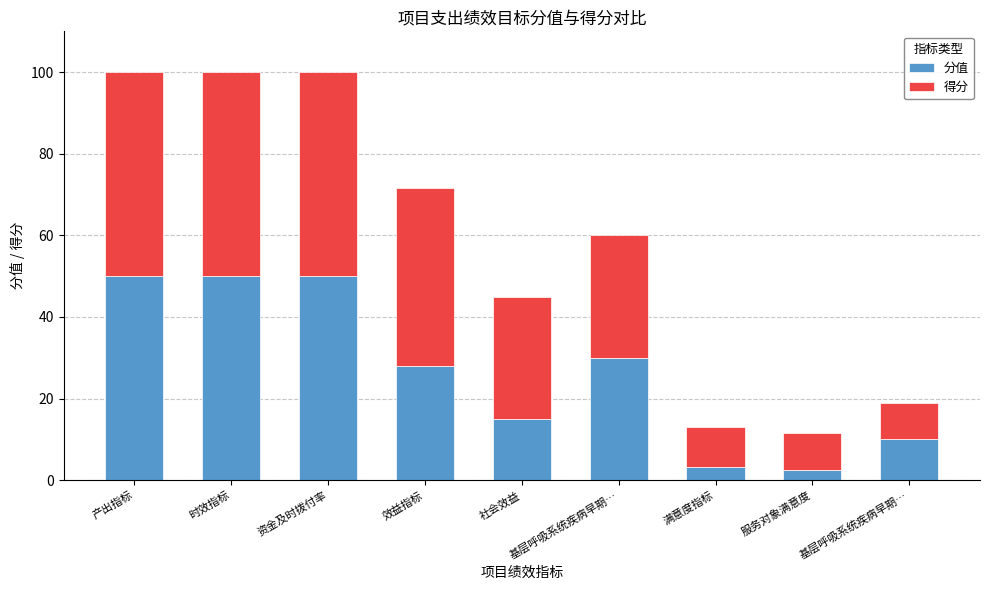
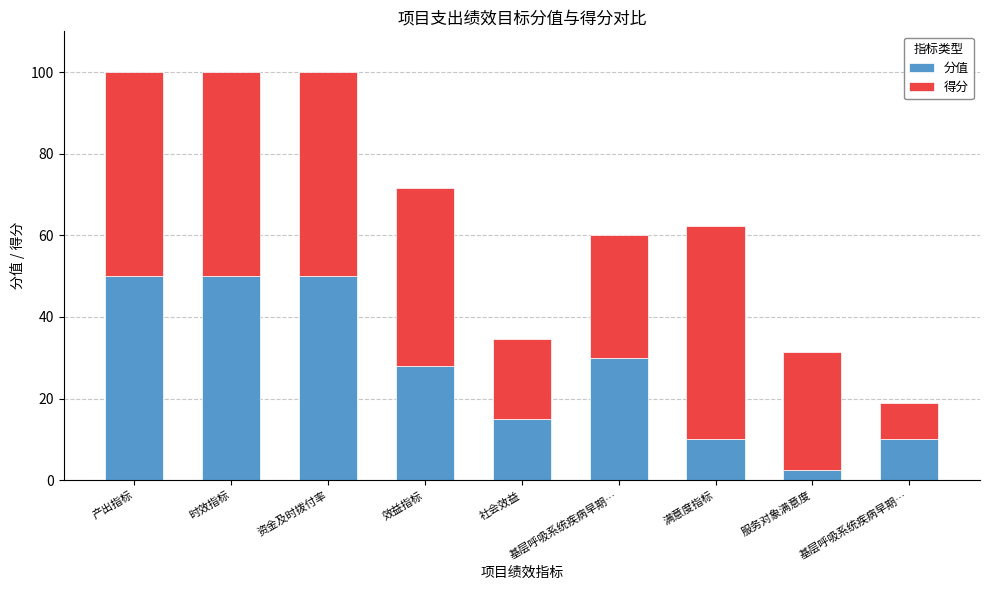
得分, 社会效益: 30 -> 20
分值, 满意度指标: 3 -> 10
得分, 满意度指标: 10 -> 52
得分, 服务对象满意度: 9 -> 29
